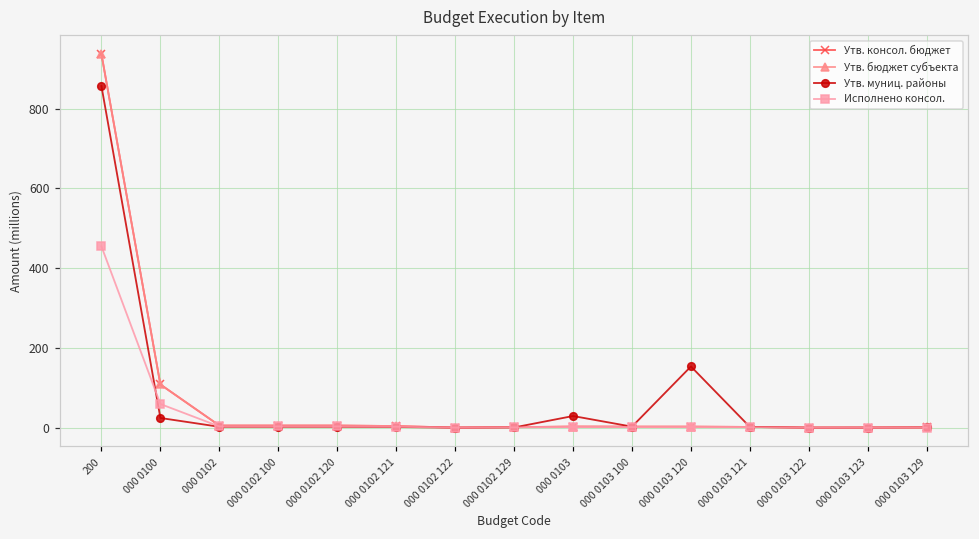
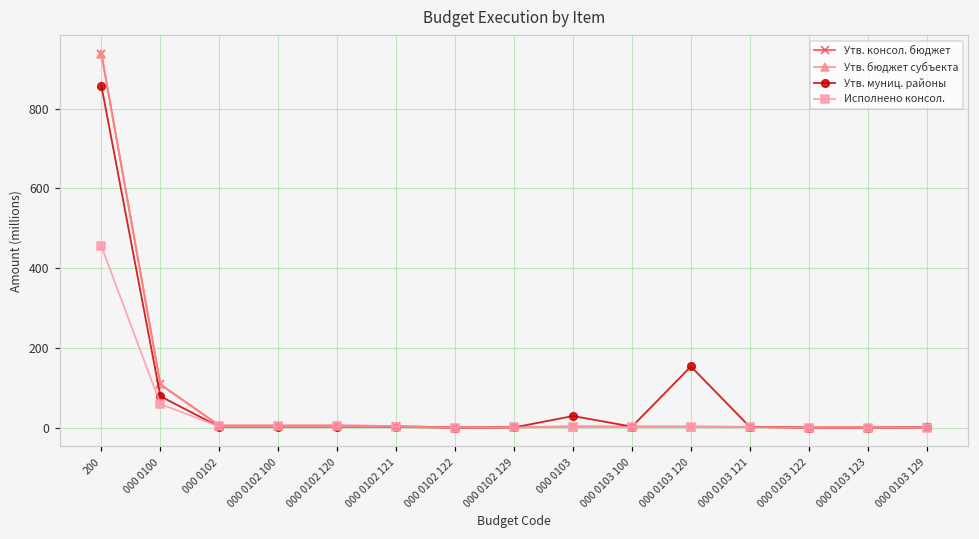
Утв. муниц. районы, 000 0100: 20 -> 80
